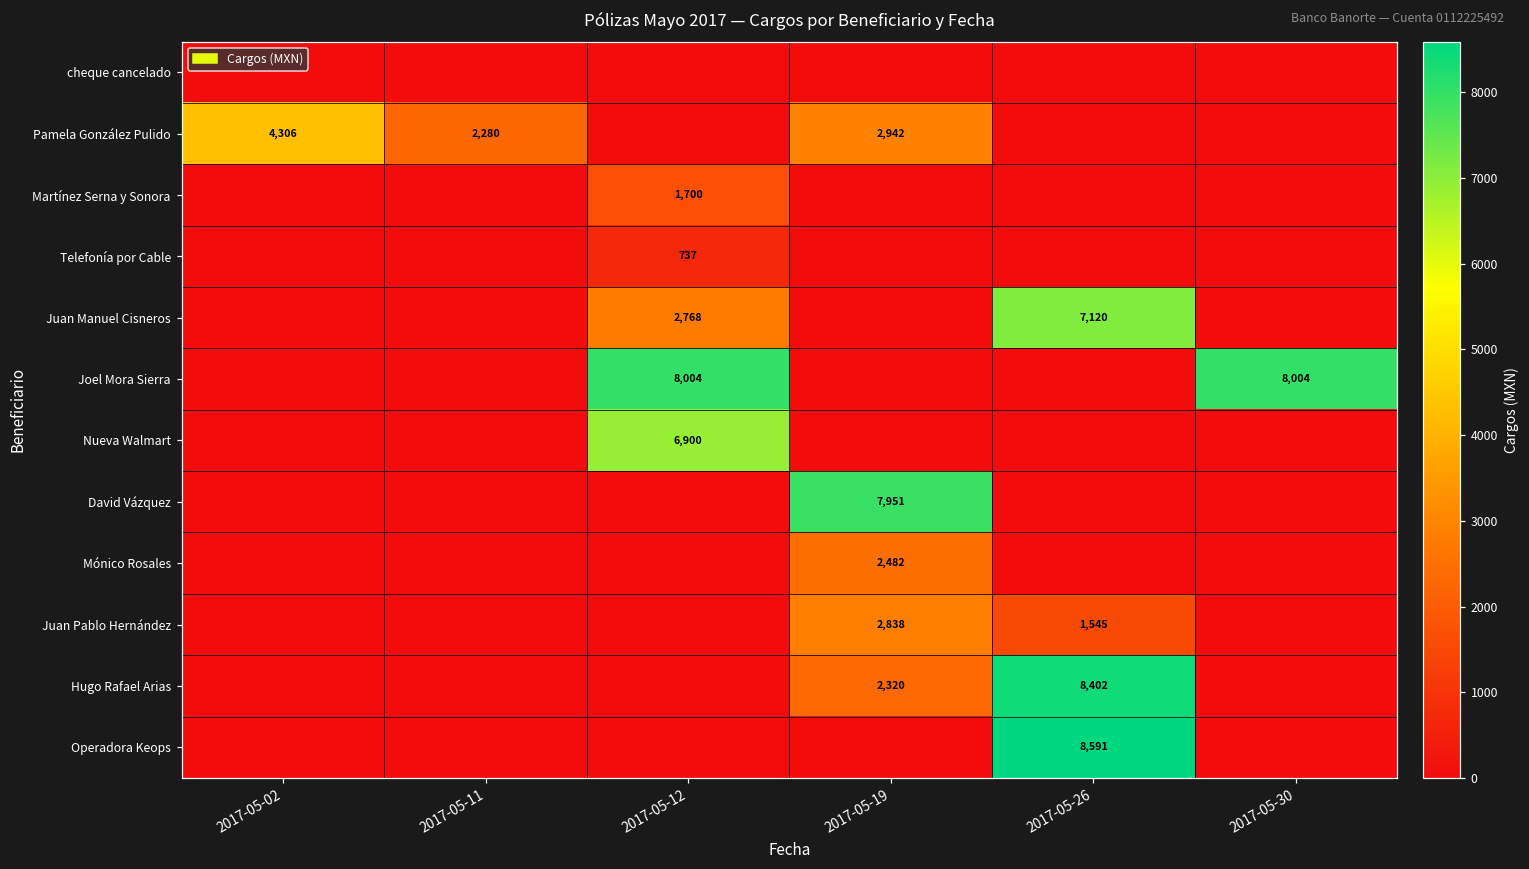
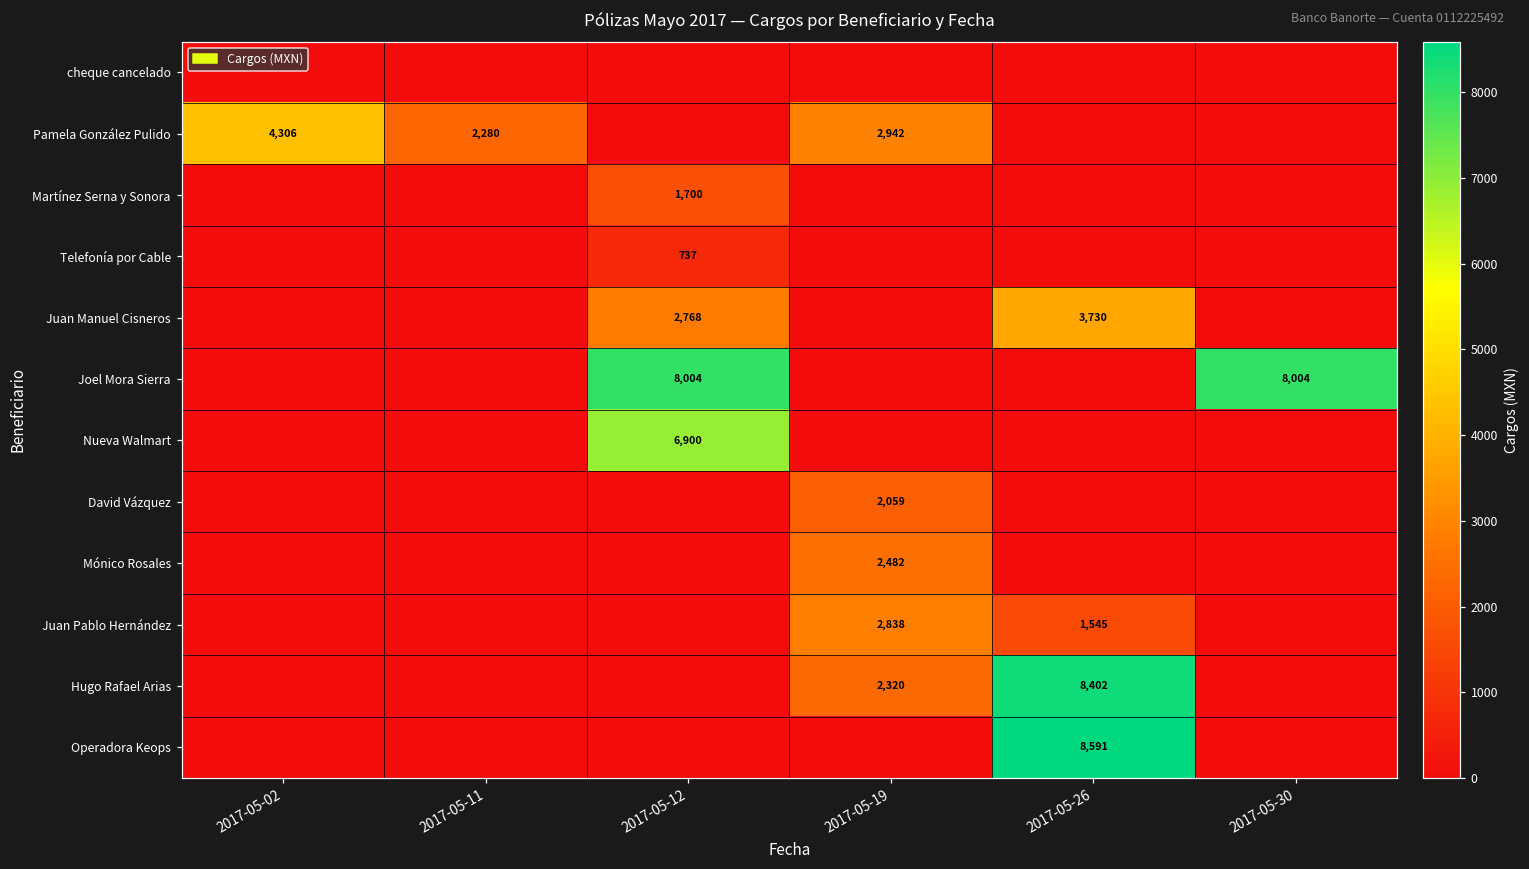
Juan Manuel Cisneros, 2017-05-26: 7,120 -> 3,730
David Vázquez, 2017-05-19: 7,951 -> 2,059
